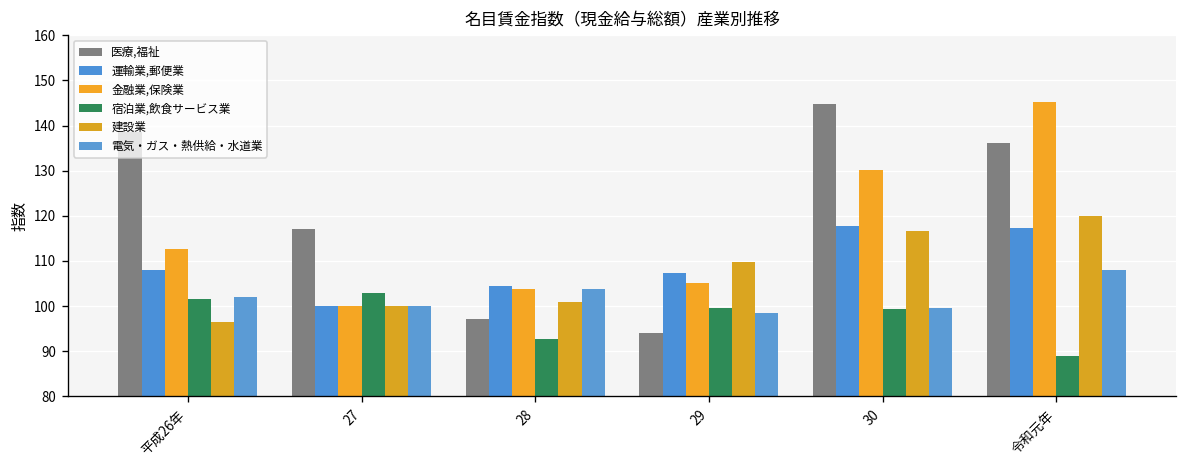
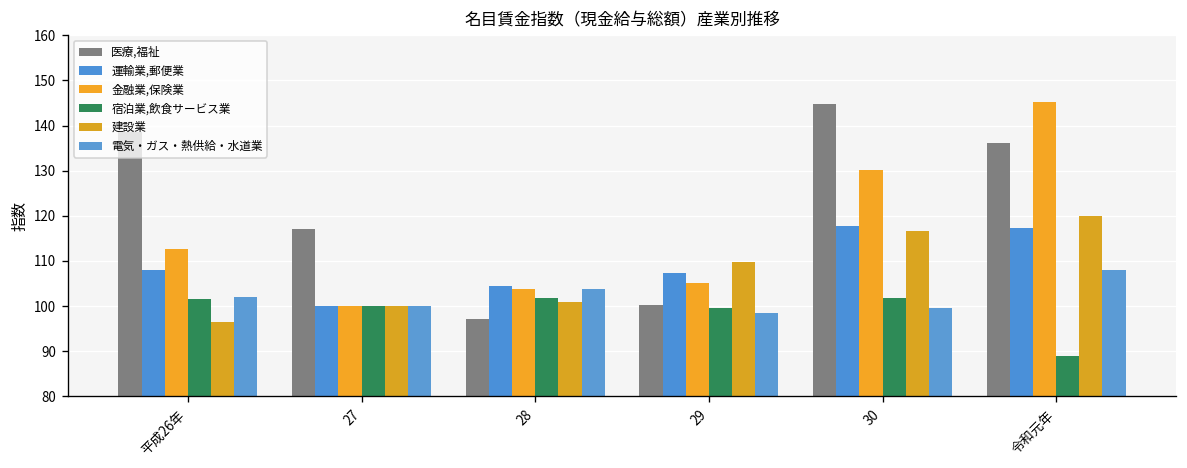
宿泊業,飲食サービス業, 27: 103 -> 100
宿泊業,飲食サービス業, 28: 93 -> 102
医療,福祉, 29: 94 -> 100
宿泊業,飲食サービス業, 30: 99 -> 102
